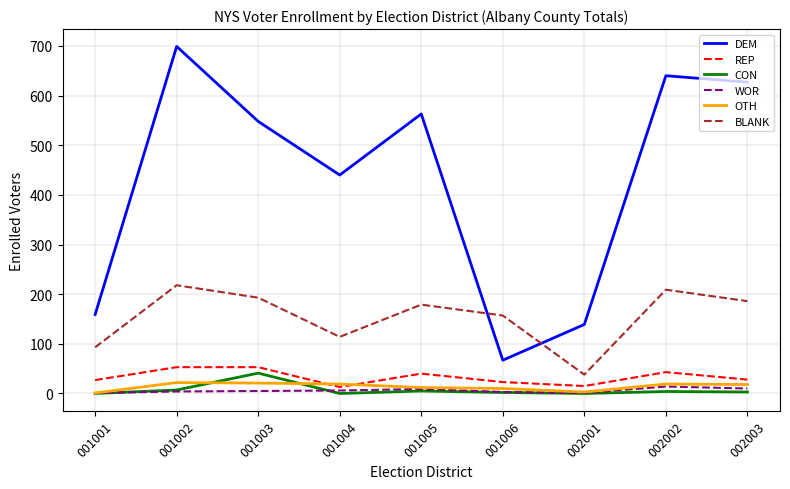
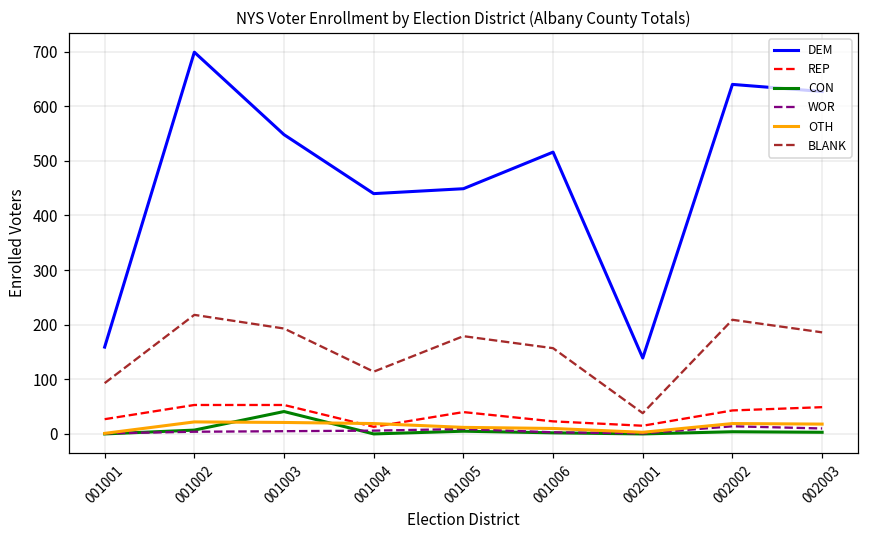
DEM, 001005: 560 -> 450
DEM, 001006: 70 -> 520
REP, 002003: 30 -> 50
